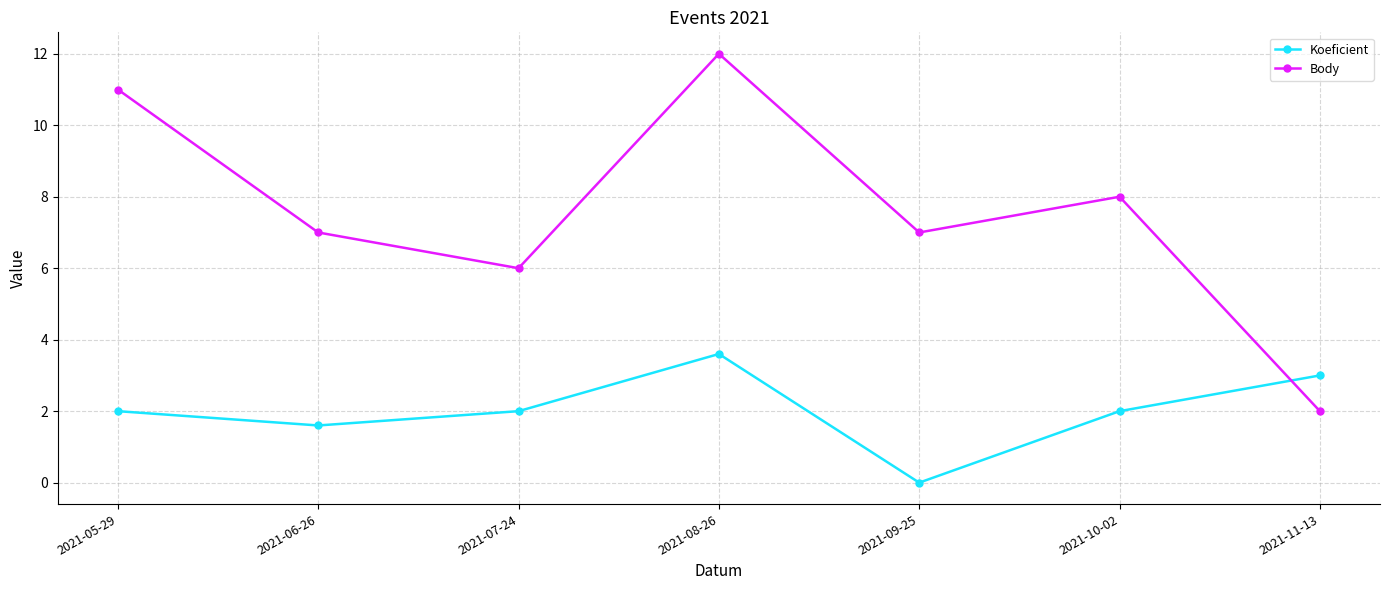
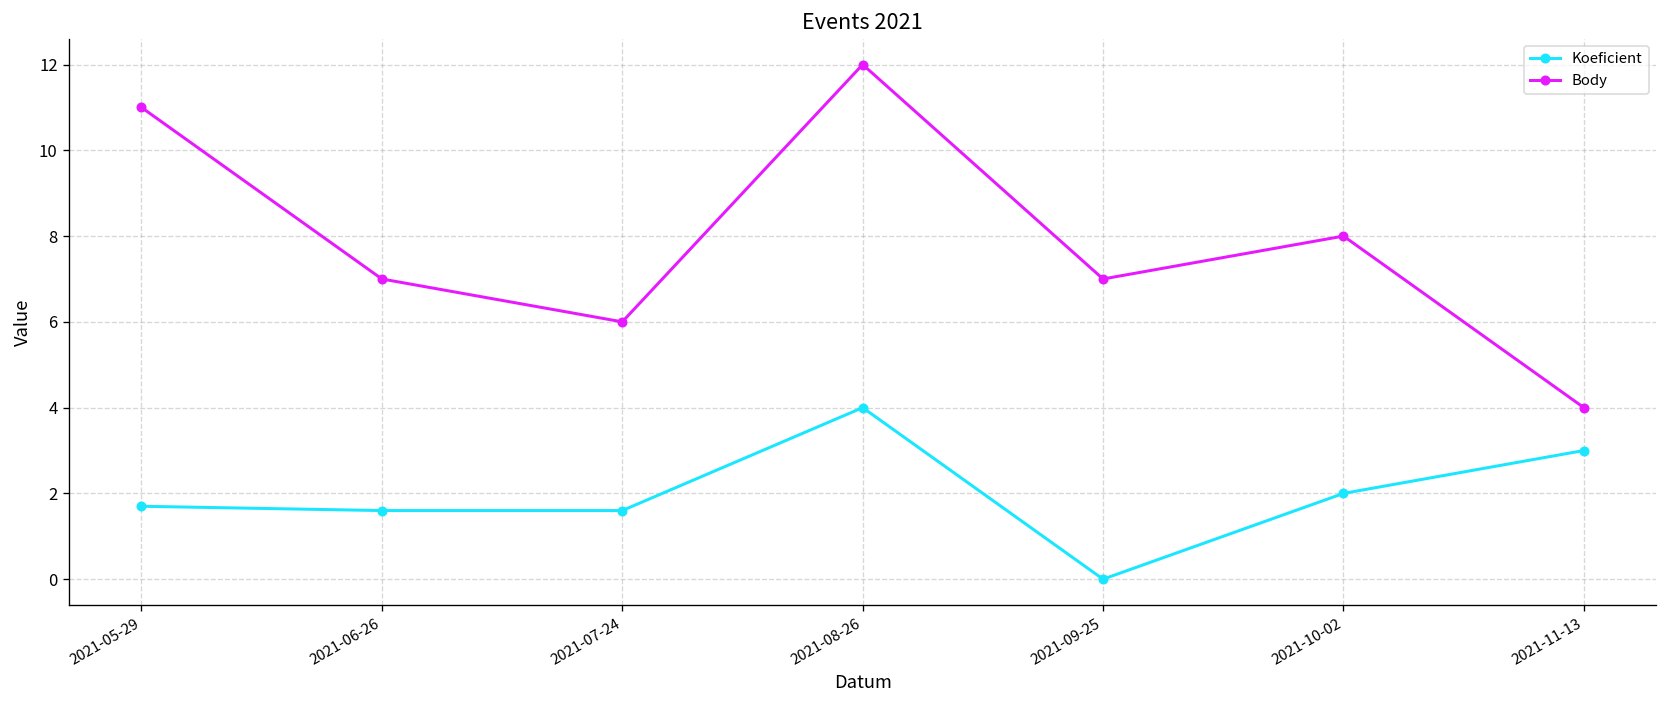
Koeficient, 2021-05-29: 2.0 -> 1.7
Koeficient, 2021-07-24: 2.0 -> 1.6
Koeficient, 2021-08-26: 3.6 -> 4.0
Body, 2021-11-13: 2 -> 4
